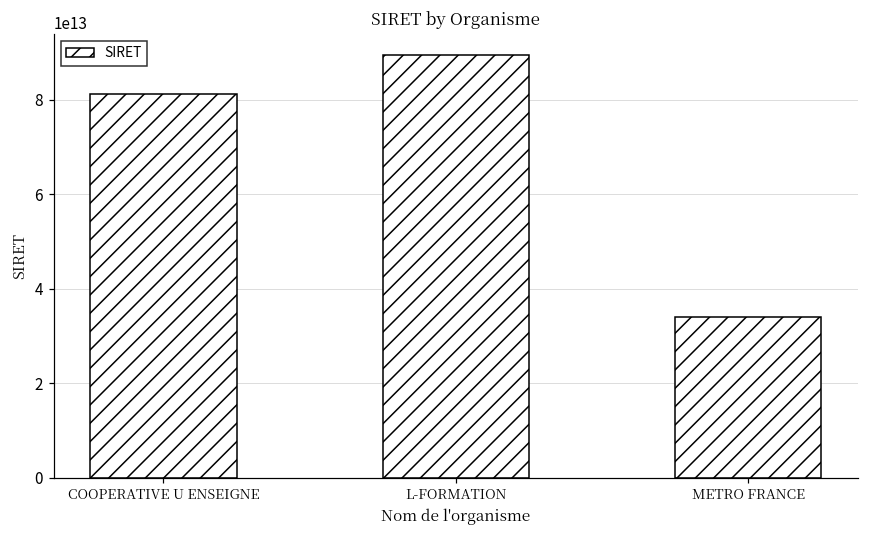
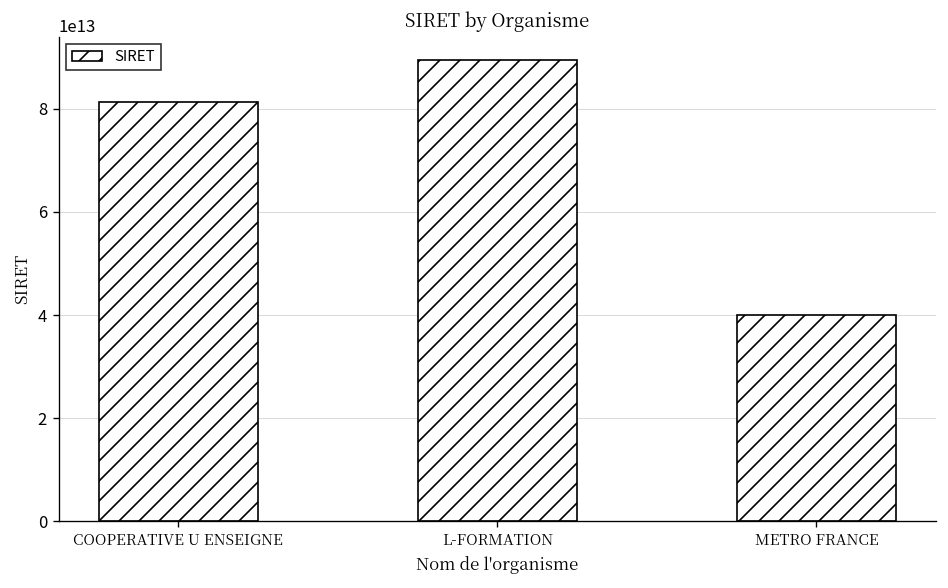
METRO FRANCE: 34000000000000 -> 40000000000000
